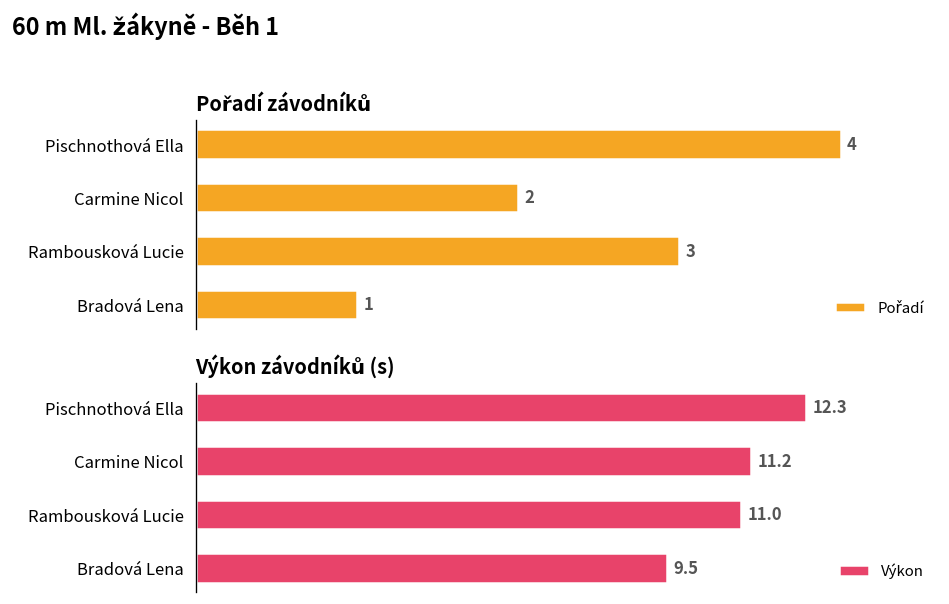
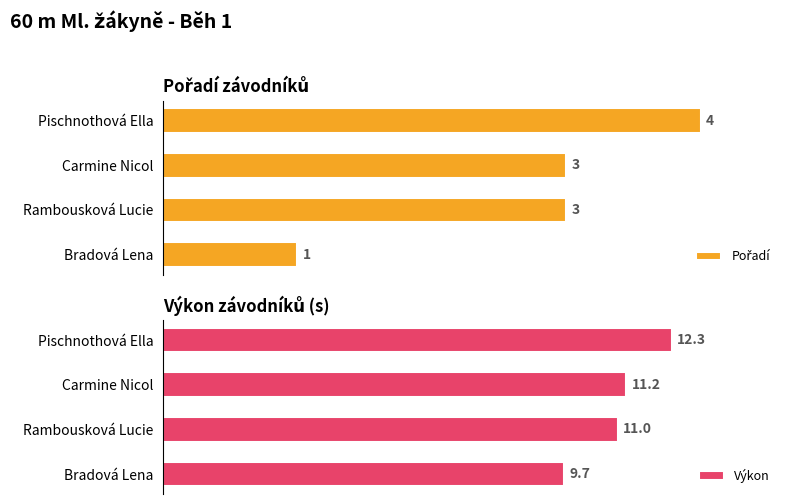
Pořadí závodníků, Carmine Nicol: 2 -> 3
Výkon závodníků (s), Bradová Lena: 9.5 -> 9.7
